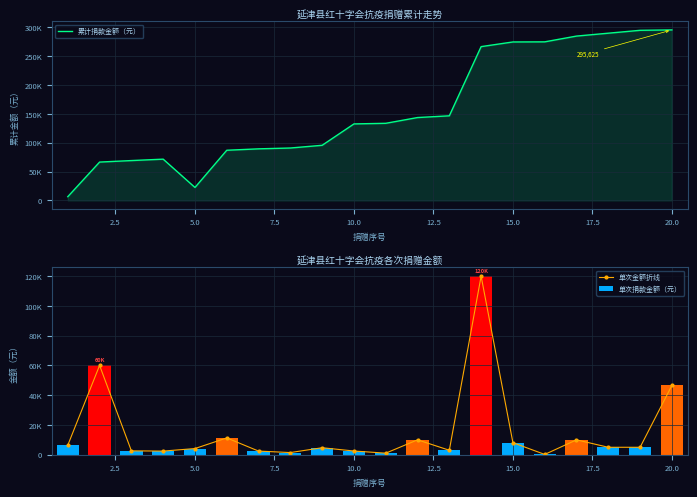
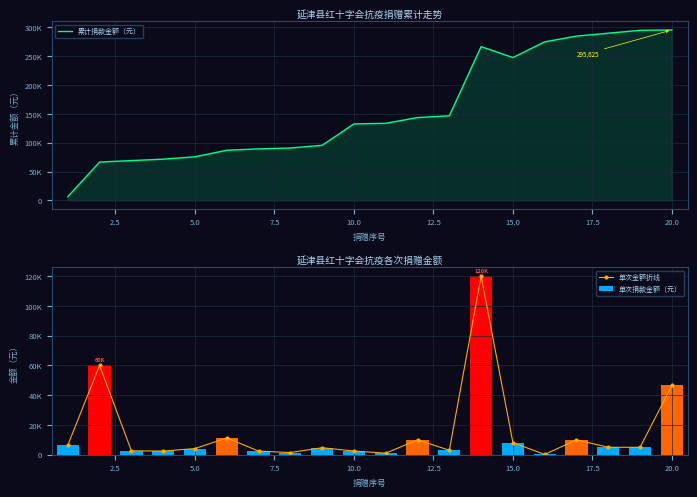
延津县红十字会抗疫捐赠累计走势, 5.0: 20000 -> 80000
延津县红十字会抗疫捐赠累计走势, 15.0: 270000 -> 250000
